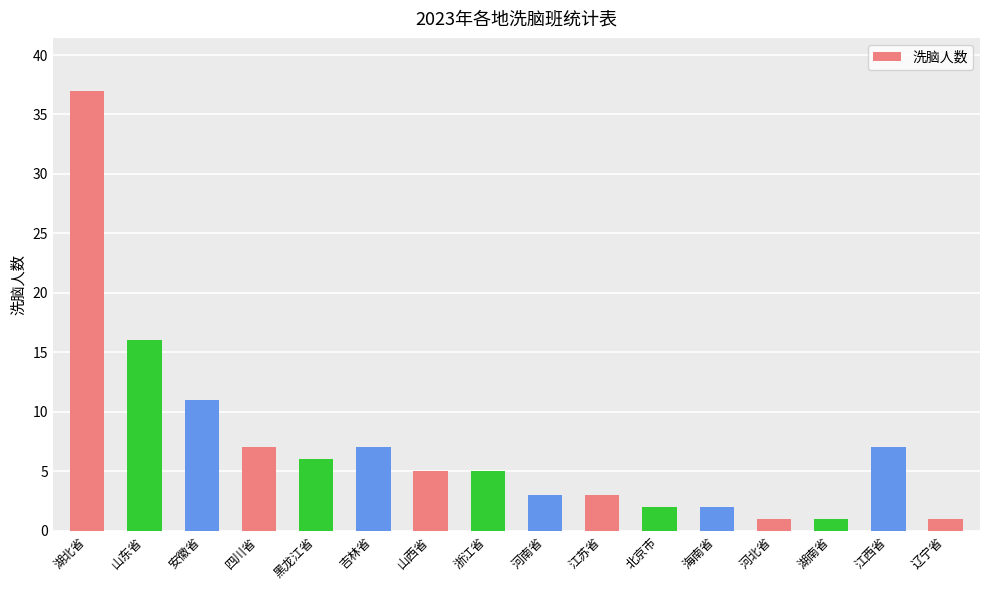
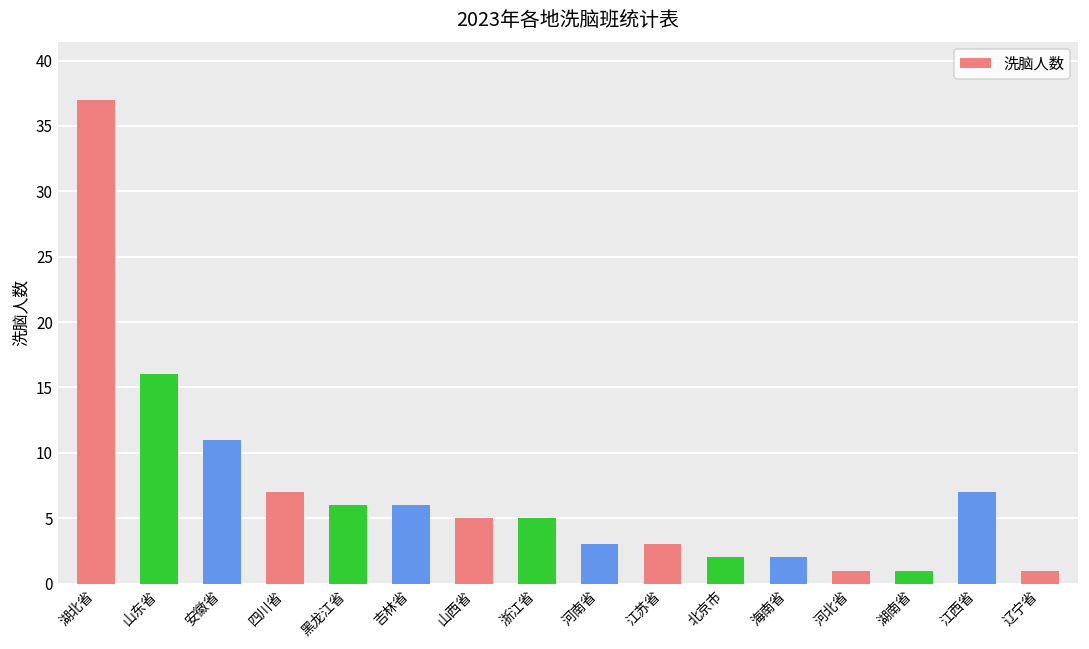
吉林省: 7 -> 6
